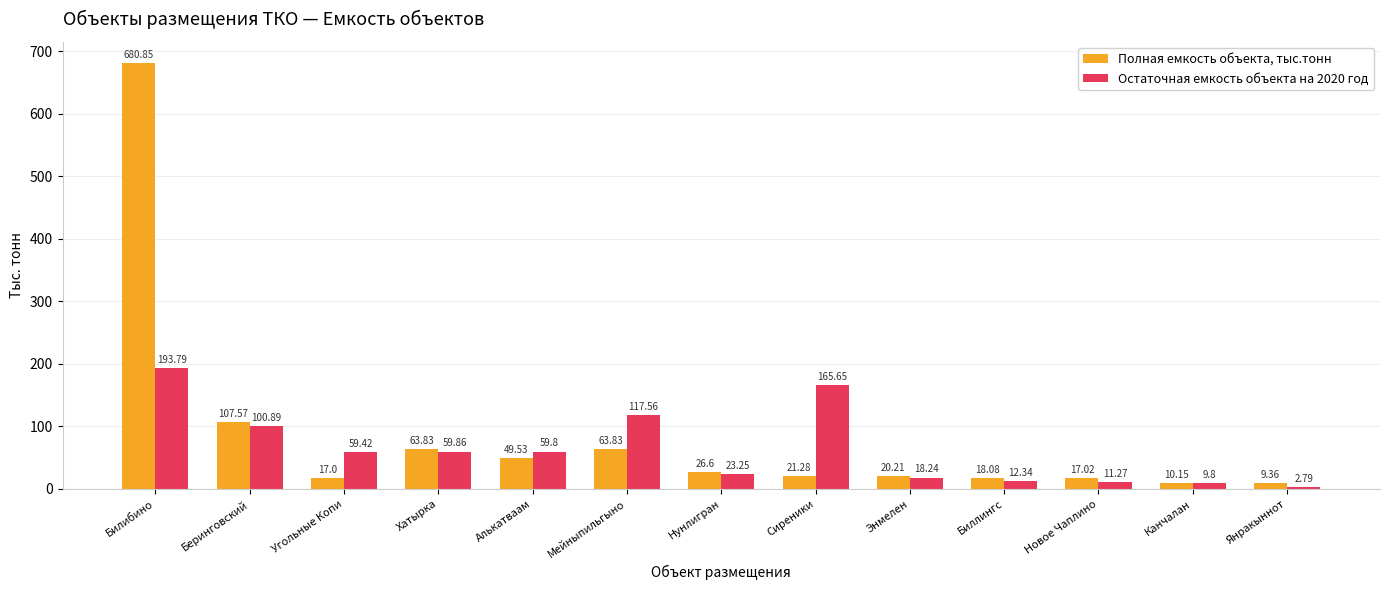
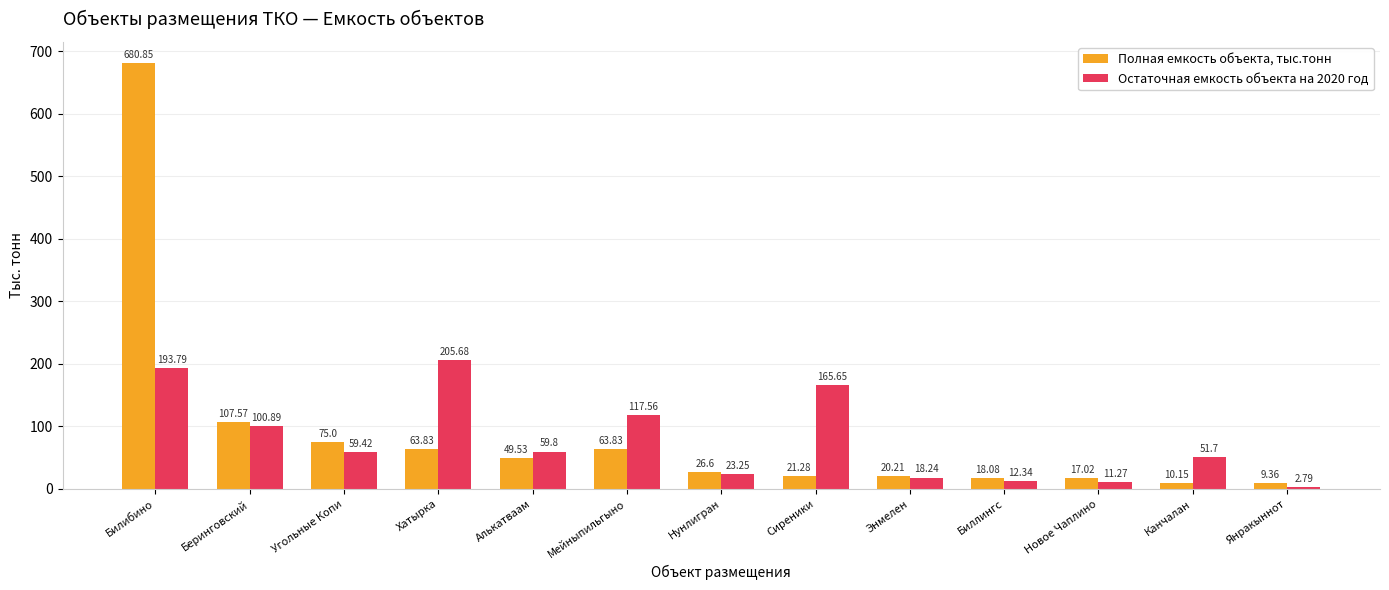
Полная емкость объекта, тыс.тонн, Угольные Копи: 17.0 -> 75.0
Остаточная емкость объекта на 2020 год, Хатырка: 59.86 -> 205.68
Остаточная емкость объекта на 2020 год, Канчалан: 9.8 -> 51.7
